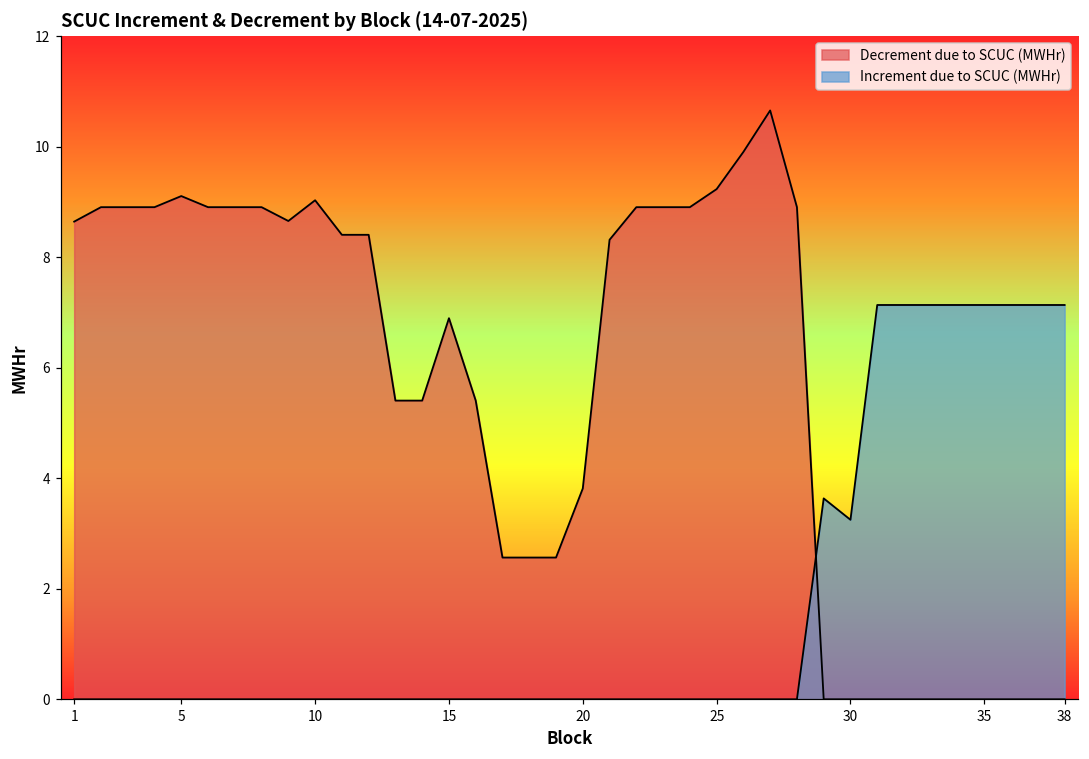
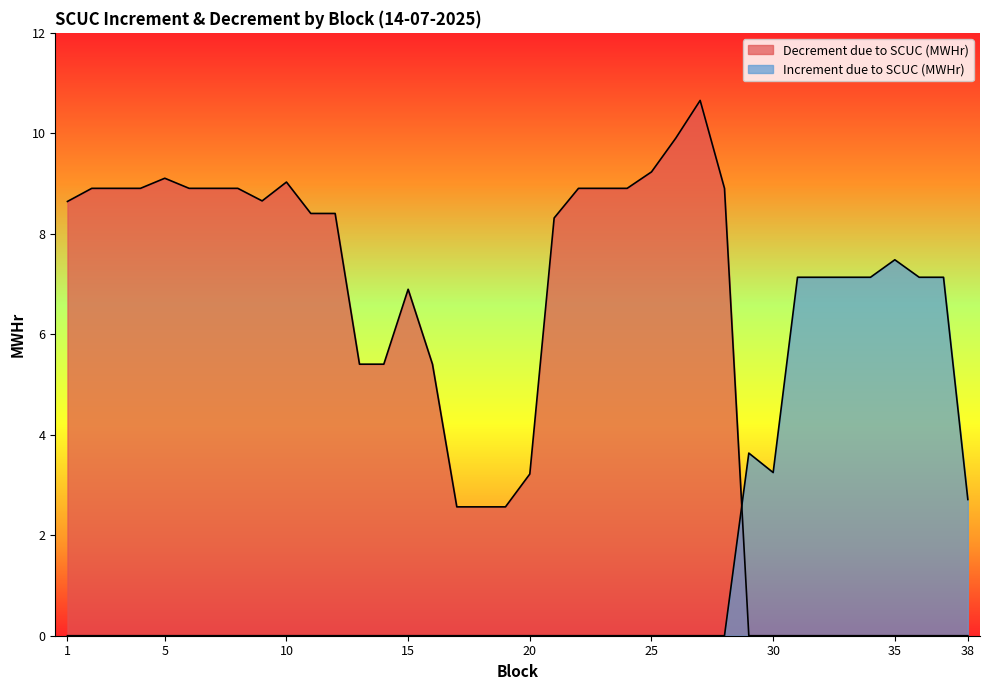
Decrement due to SCUC (MWHr), 20: 3.8 -> 3.2
Increment due to SCUC (MWHr), 35: 7.1 -> 7.5
Increment due to SCUC (MWHr), 38: 7.1 -> 2.7
